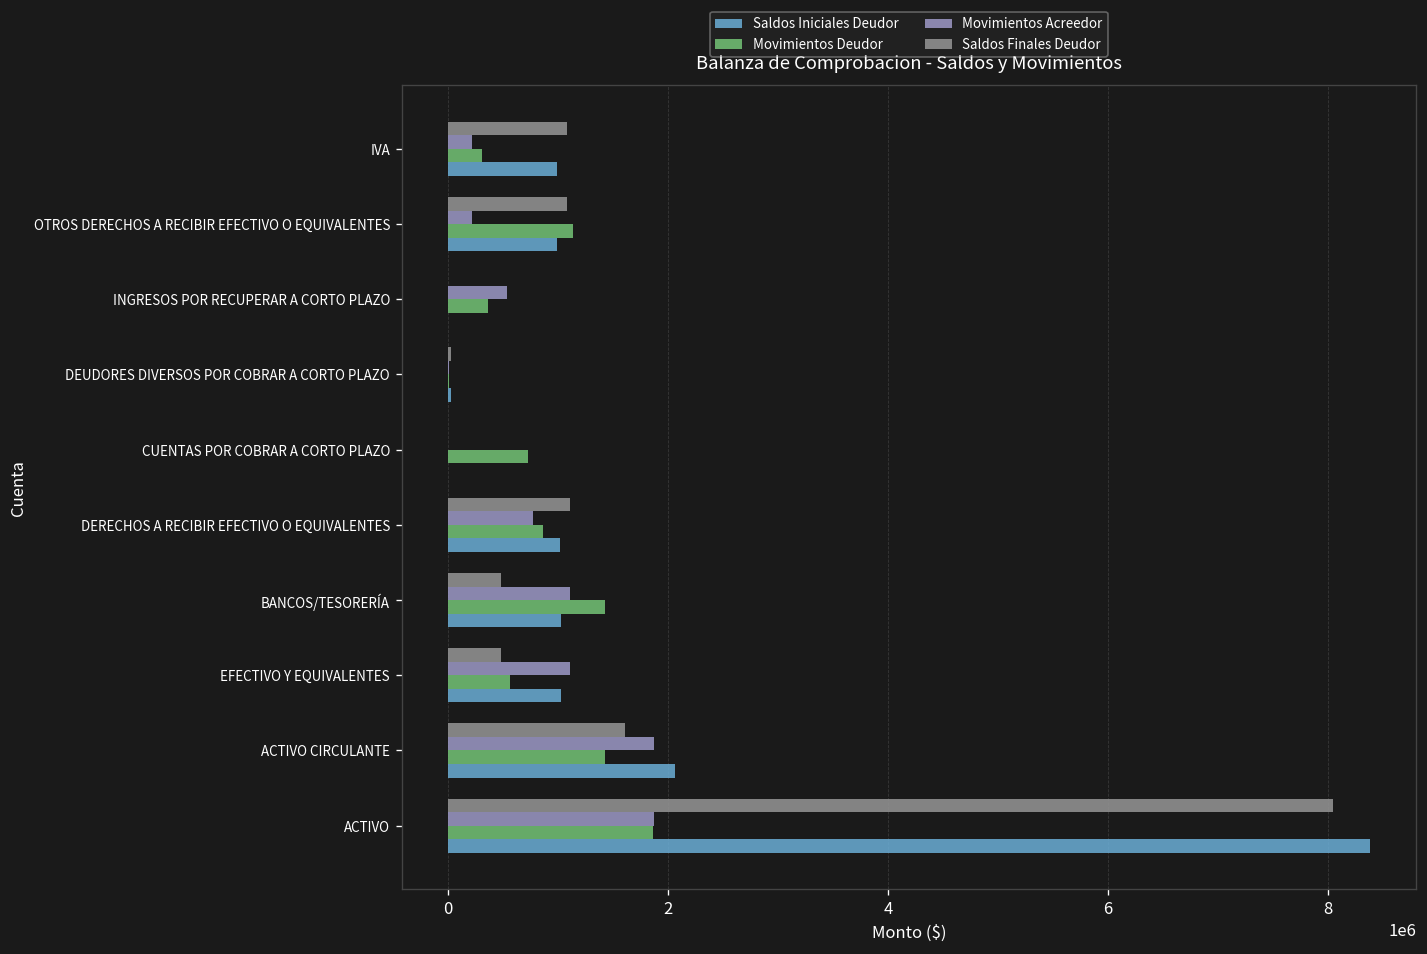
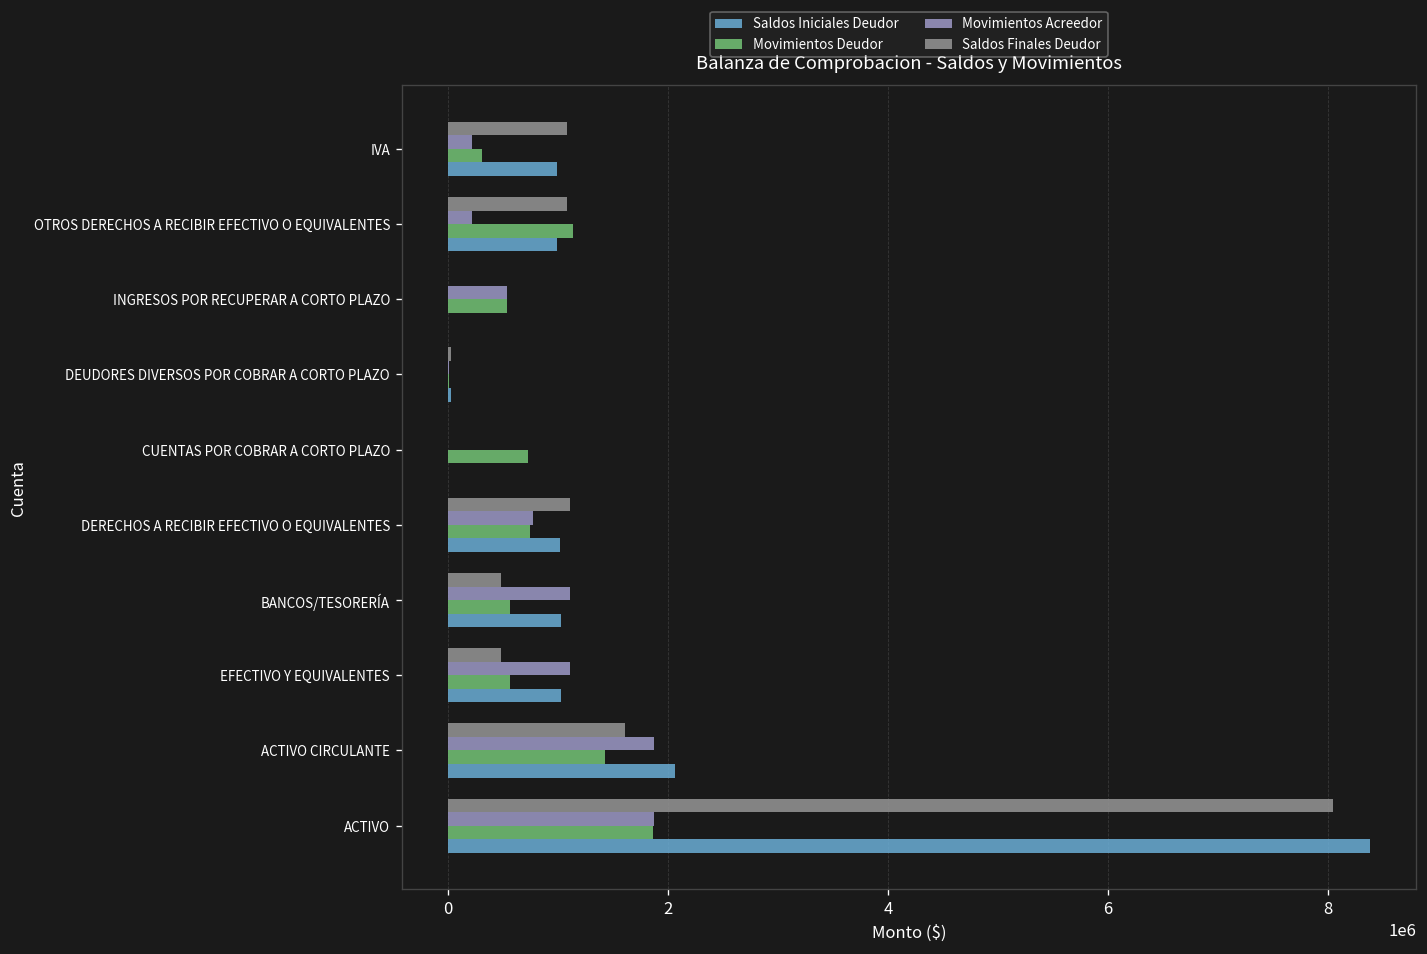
Movimientos Deudor, INGRESOS POR RECUPERAR A CORTO PLAZO: 400000 -> 500000
Movimientos Deudor, DERECHOS A RECIBIR EFECTIVO O EQUIVALENTES: 900000 -> 700000
Movimientos Deudor, BANCOS/TESORERÍA: 1400000 -> 600000
